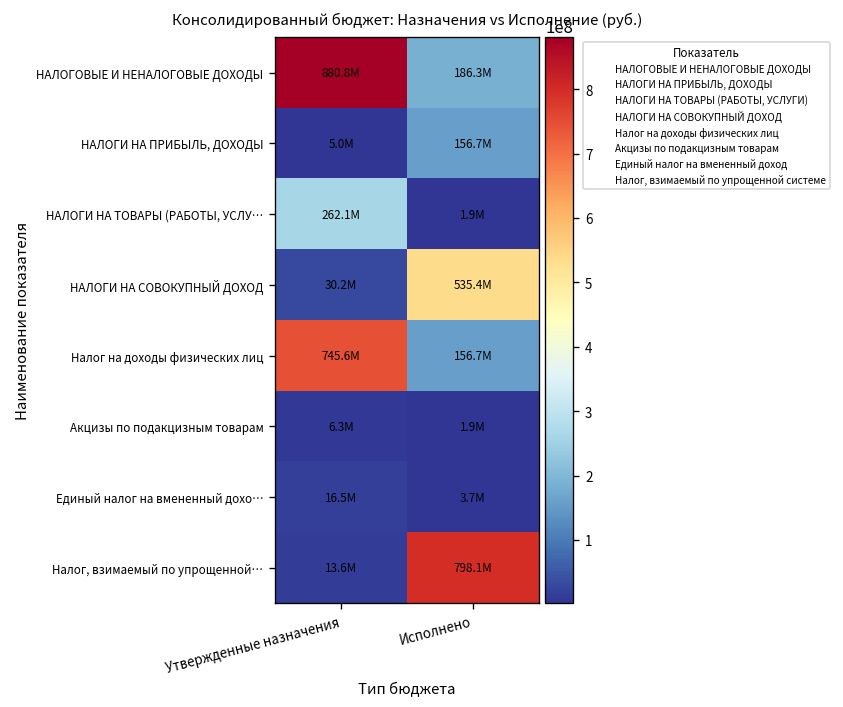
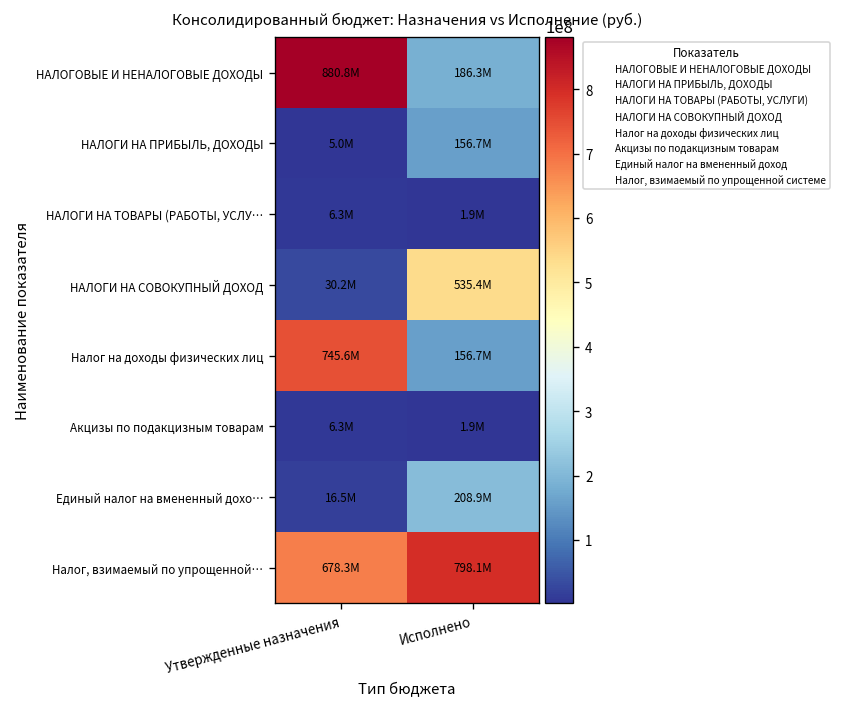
НАЛОГИ НА ТОВАРЫ (РАБОТЫ, УСЛУ…, Утвержденные назначения: 262.1M -> 6.3M
Единый налог на вмененный дохо…, Исполнено: 3.7M -> 208.9M
Налог, взимаемый по упрощенной…, Утвержденные назначения: 13.6M -> 678.3M
